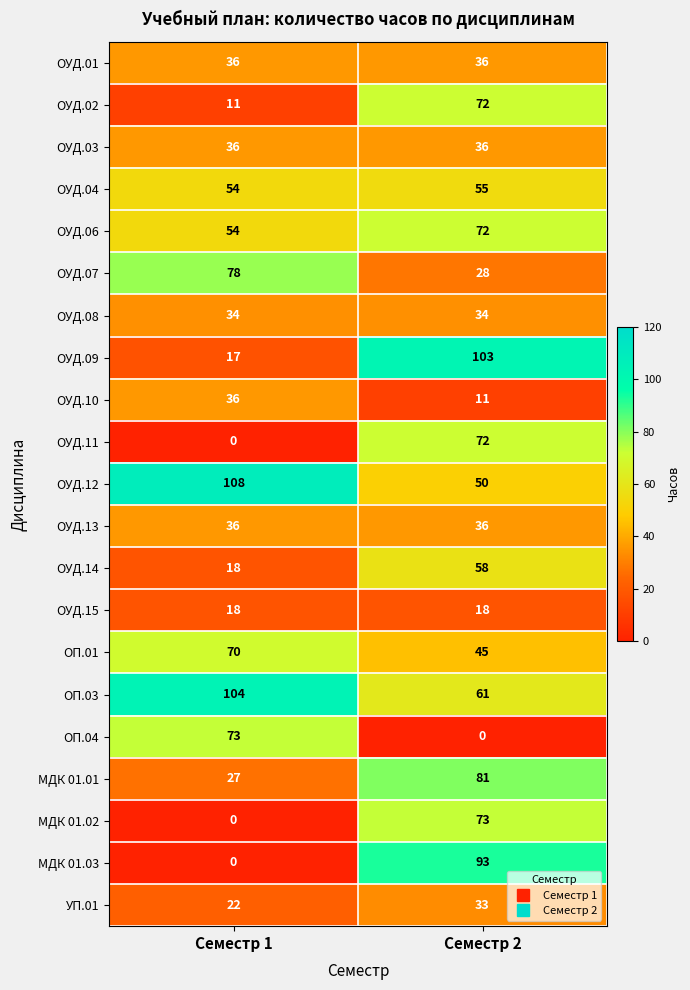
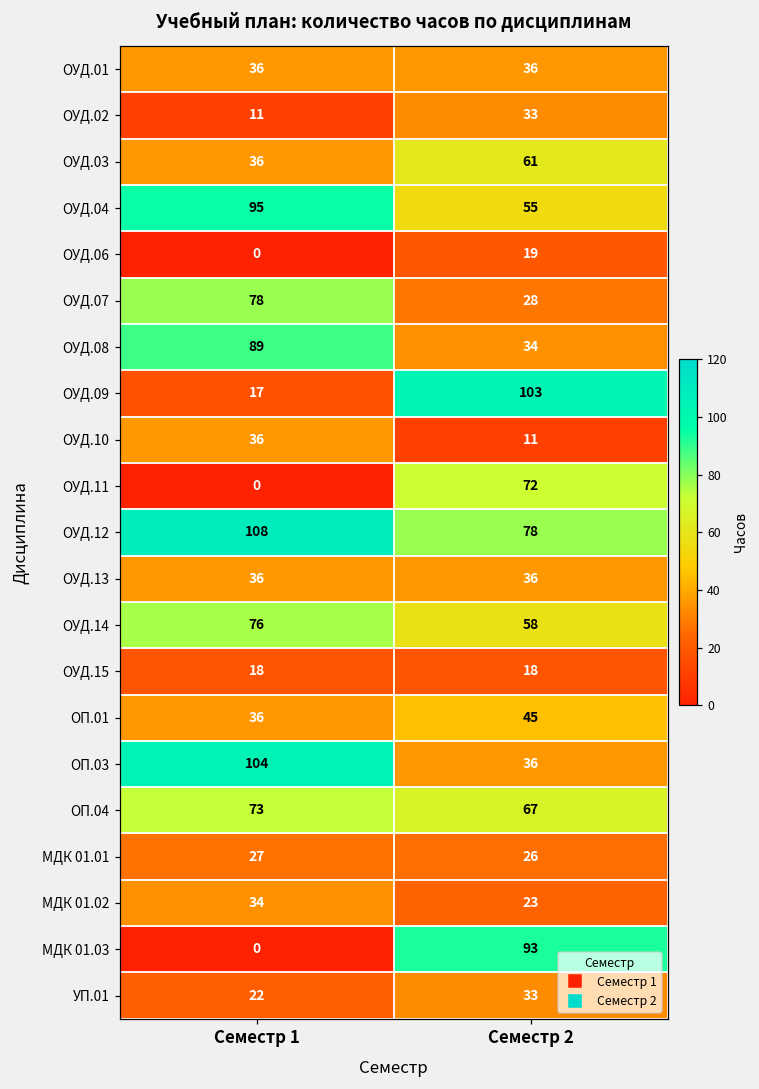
ОУД.02, Семестр 2: 72 -> 33
ОУД.03, Семестр 2: 36 -> 61
ОУД.04, Семестр 1: 54 -> 95
ОУД.06, Семестр 1: 54 -> 0
ОУД.06, Семестр 2: 72 -> 19
ОУД.08, Семестр 1: 34 -> 89
ОУД.12, Семестр 2: 50 -> 78
ОУД.14, Семестр 1: 18 -> 76
ОП.01, Семестр 1: 70 -> 36
ОП.03, Семестр 2: 61 -> 36
ОП.04, Семестр 2: 0 -> 67
МДК 01.01, Семестр 2: 81 -> 26
МДК 01.02, Семестр 1: 0 -> 34
МДК 01.02, Семестр 2: 73 -> 23
